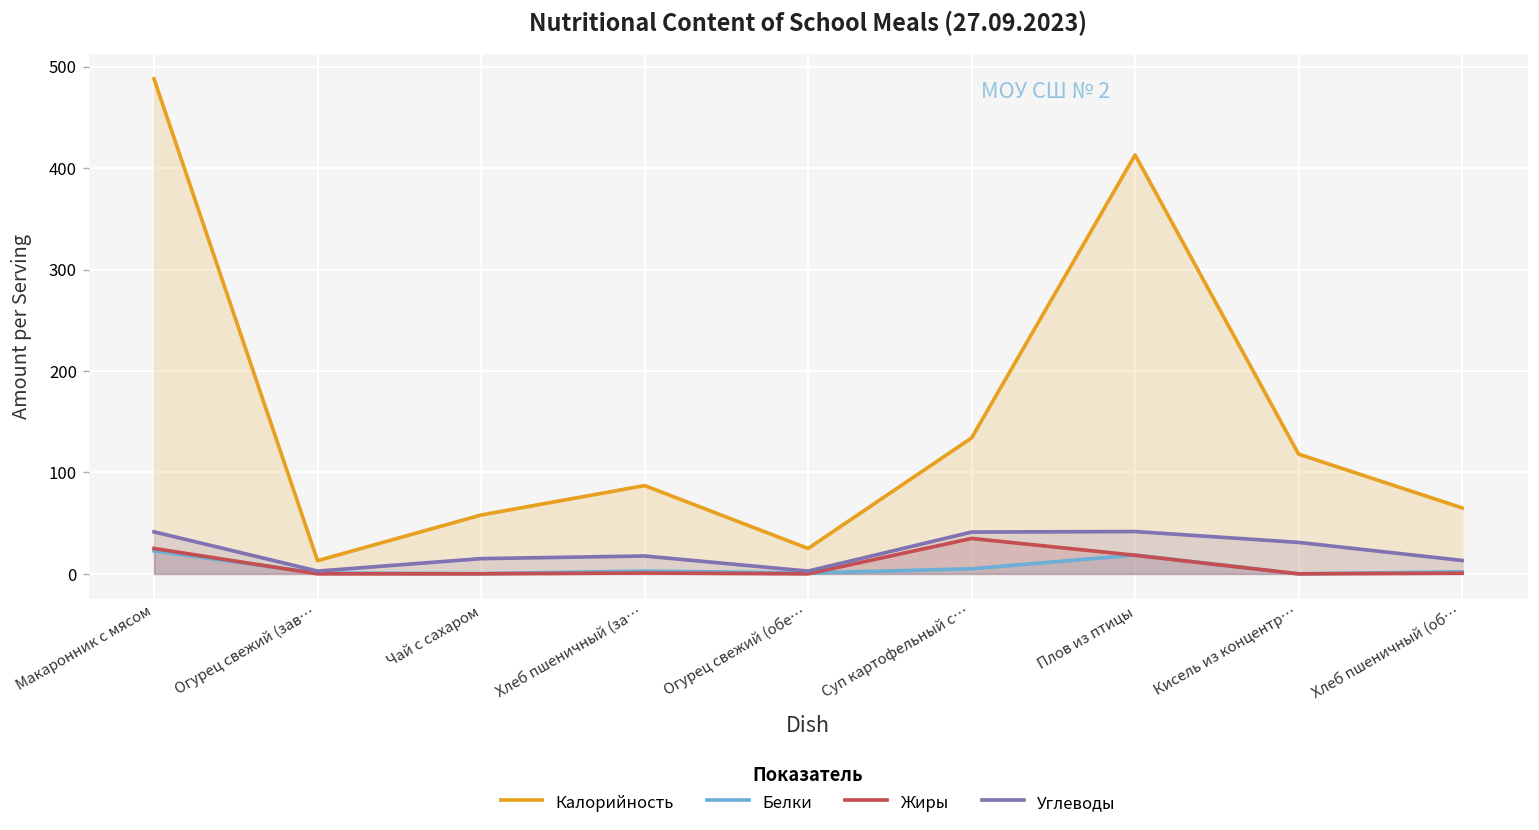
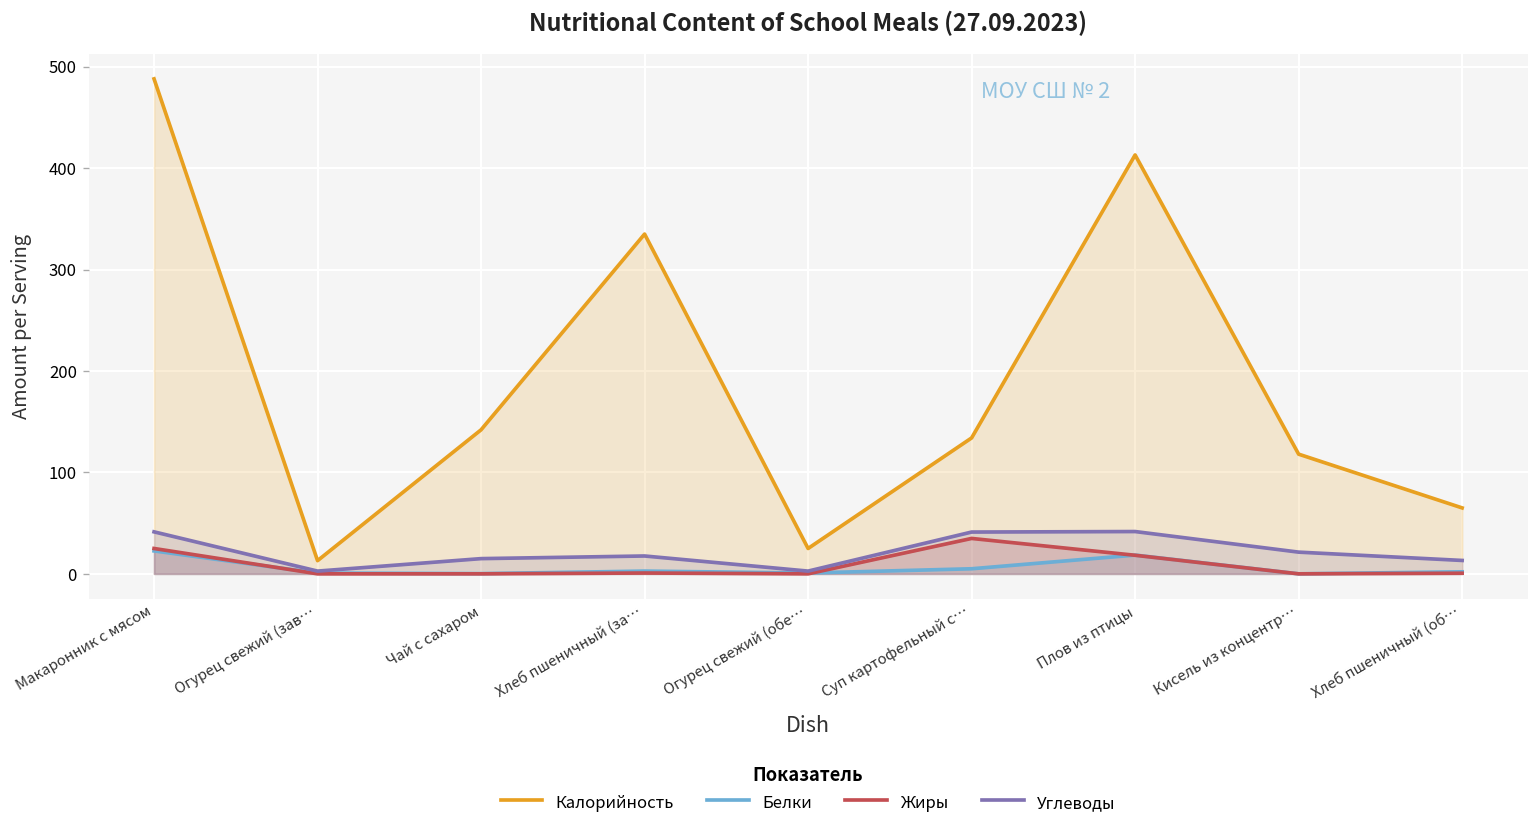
Калорийность, Чай с сахаром: 60 -> 140
Калорийность, Хлеб пшеничный (за…: 90 -> 340
Углеводы, Кисель из концентр…: 30 -> 20
